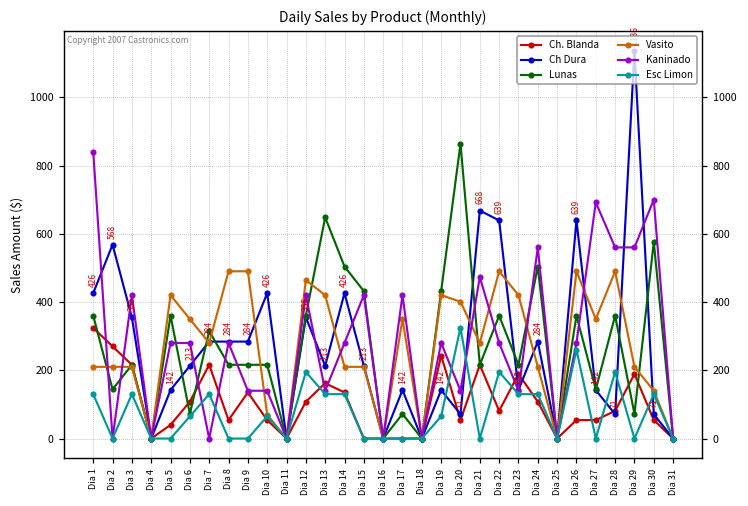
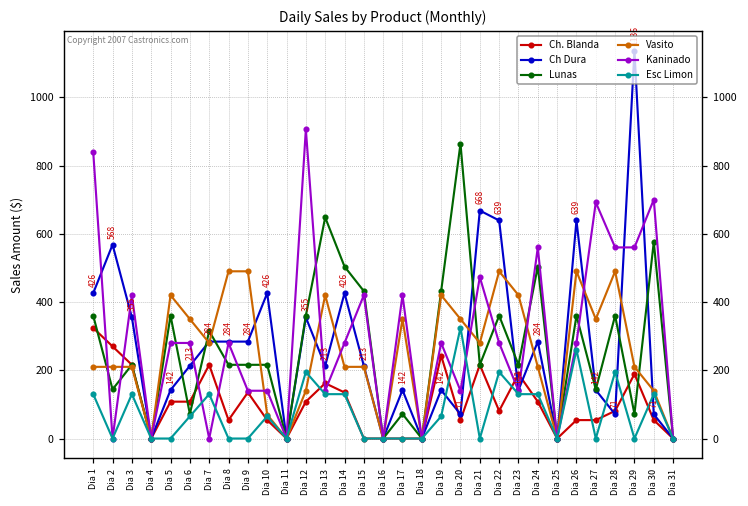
Ch. Blanda, Dia 5: 40 -> 110
Vasito, Dia 12: 460 -> 140
Kaninado, Dia 12: 420 -> 910
Vasito, Dia 20: 400 -> 350
